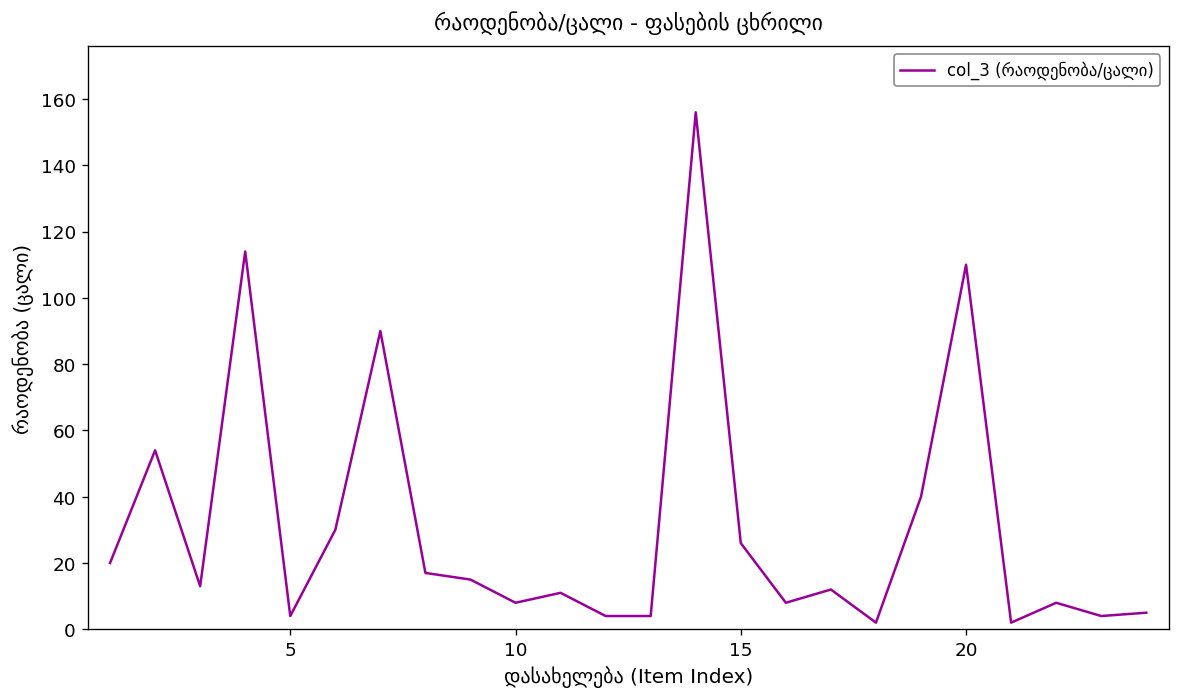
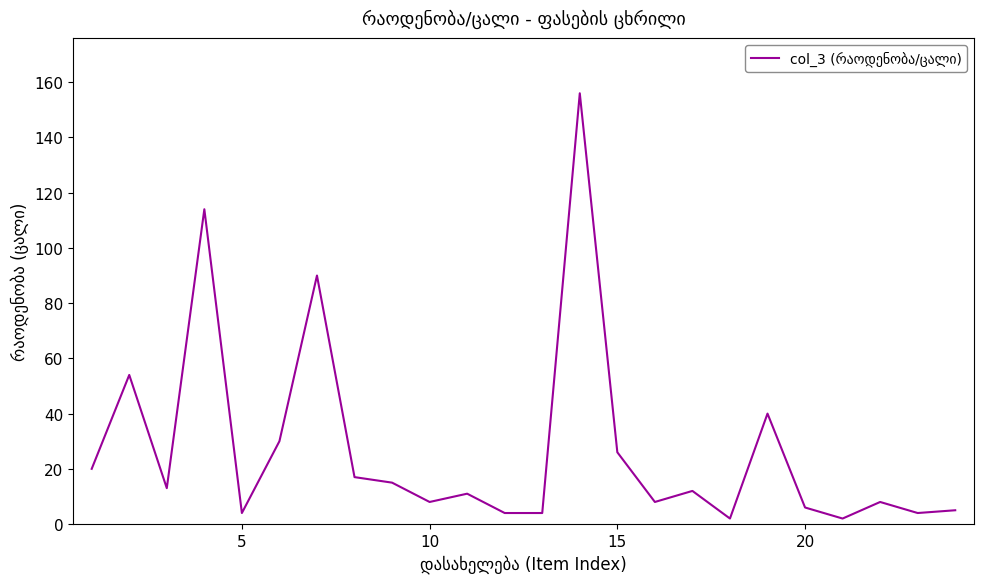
20: 110 -> 6
